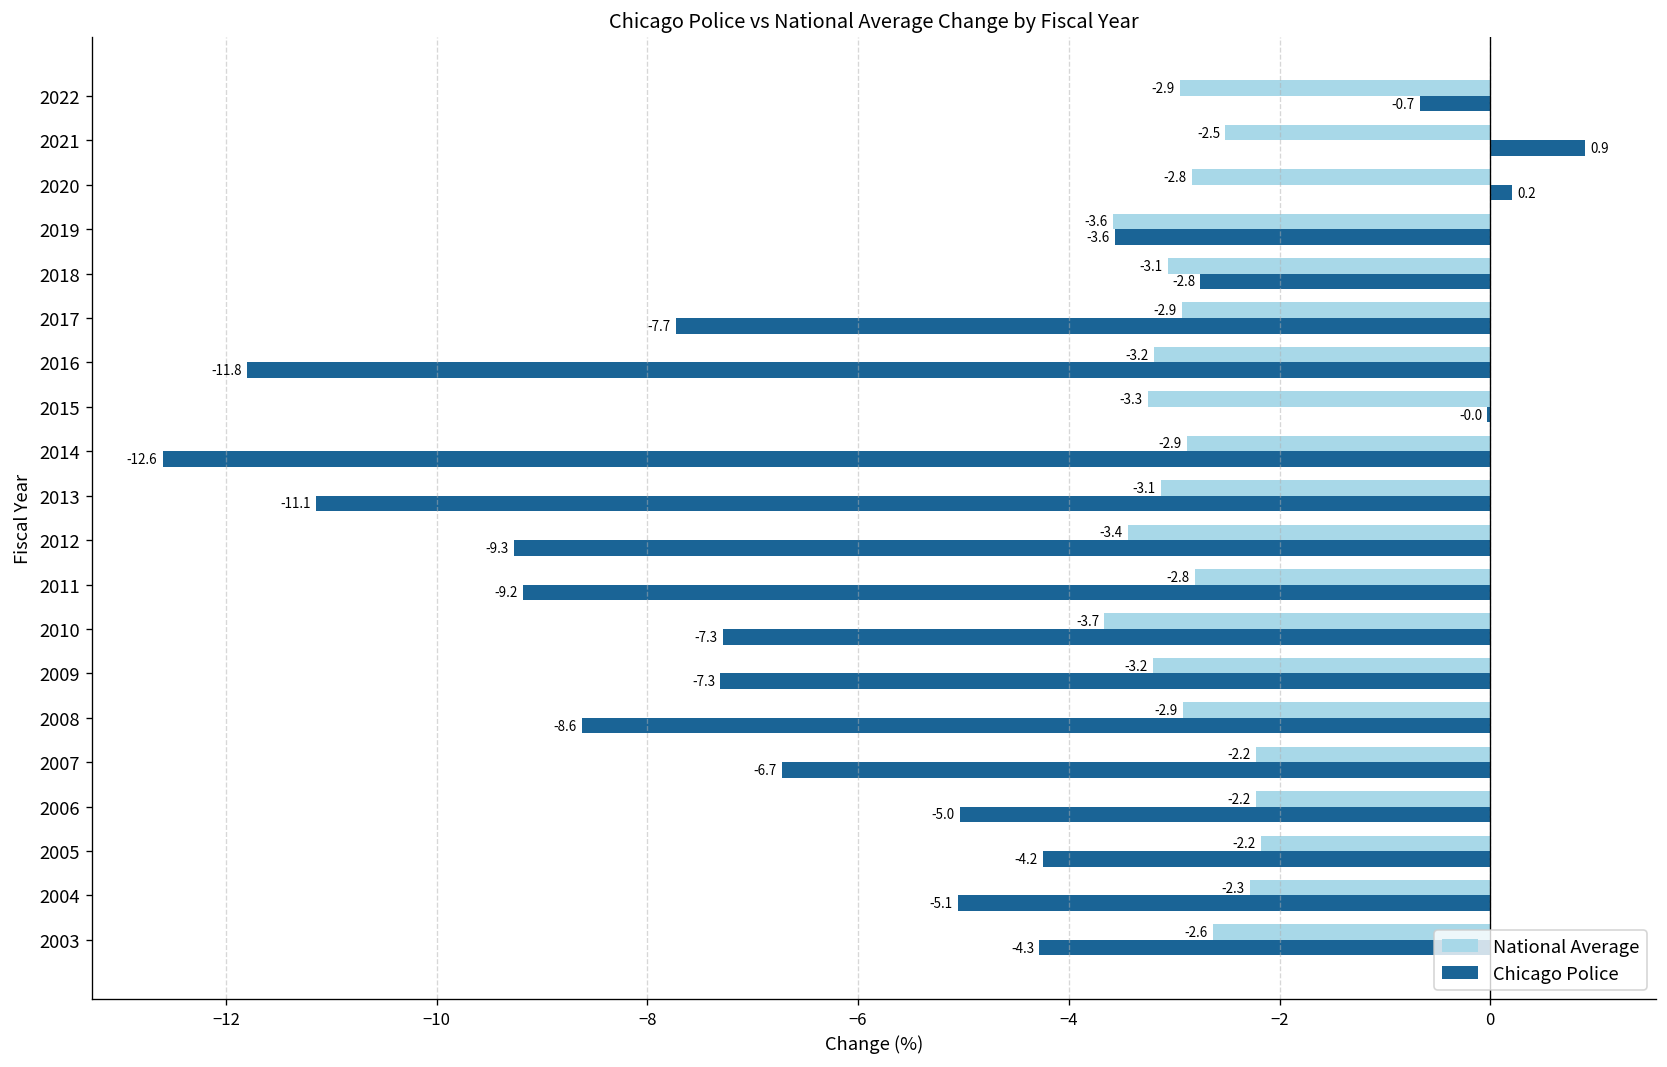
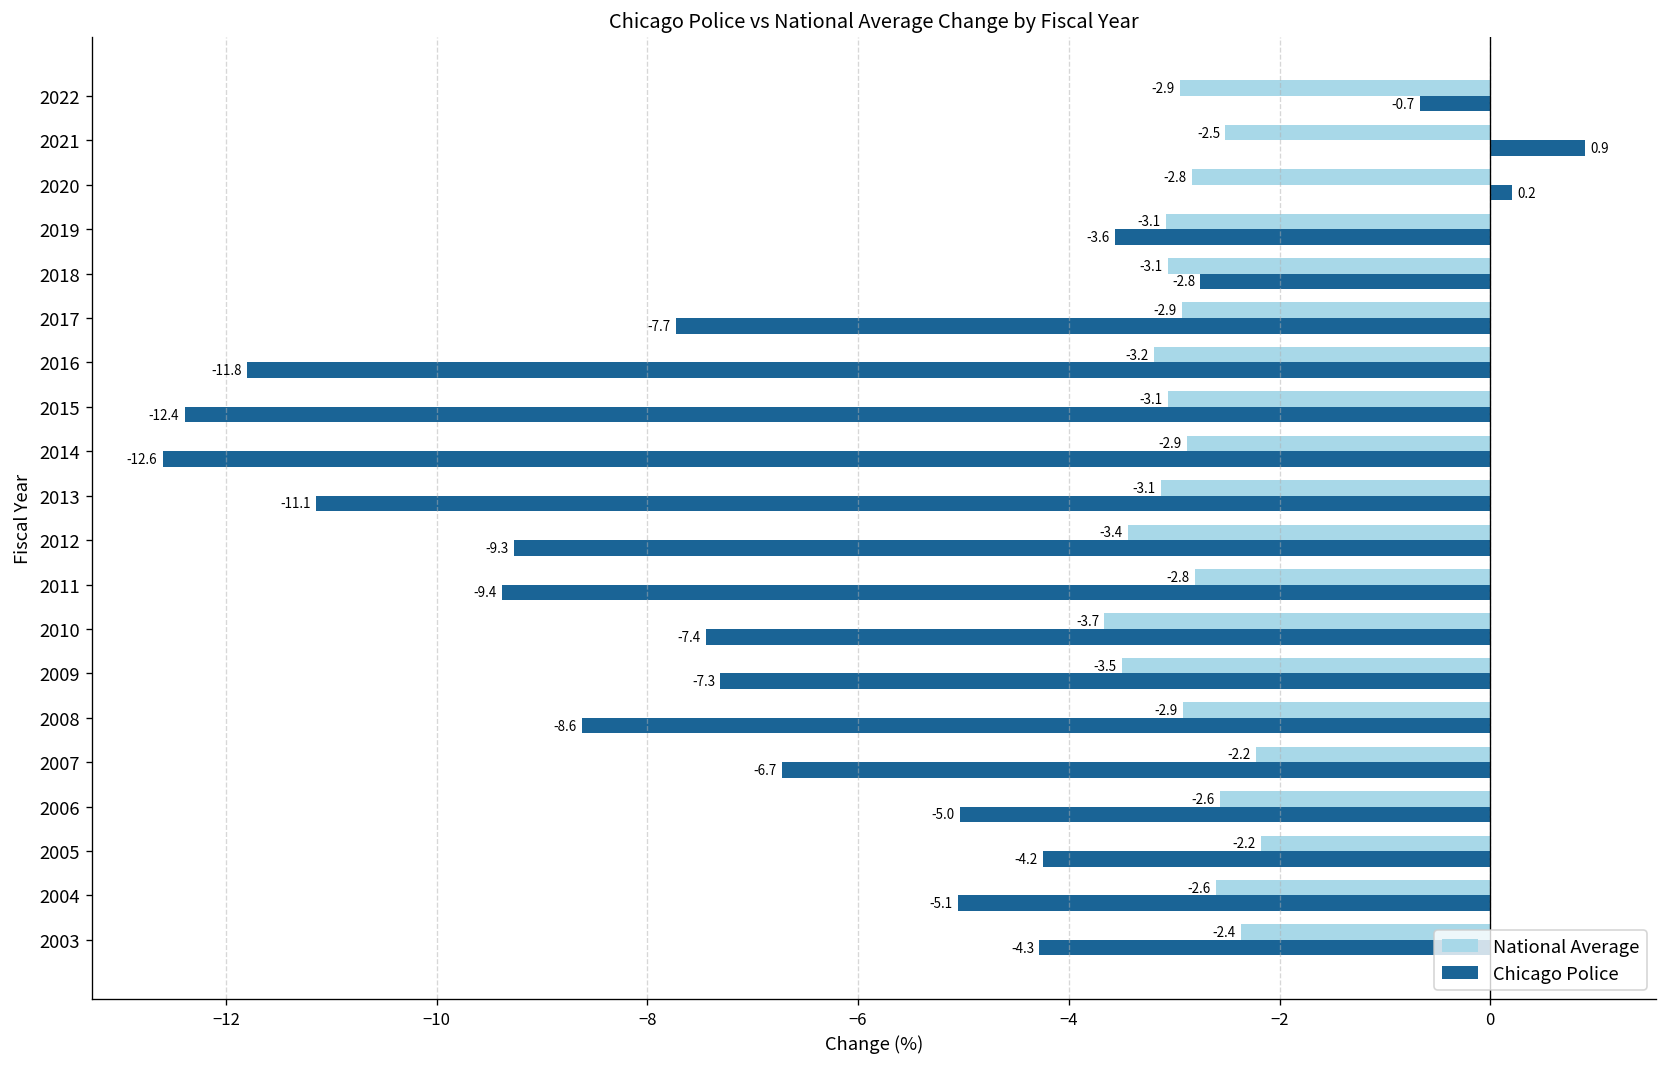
National Average, 2019: -3.6 -> -3.1
National Average, 2015: -3.3 -> -3.1
Chicago Police, 2015: -0.0 -> -12.4
Chicago Police, 2011: -9.2 -> -9.4
Chicago Police, 2010: -7.3 -> -7.4
National Average, 2009: -3.2 -> -3.5
National Average, 2006: -2.2 -> -2.6
National Average, 2004: -2.3 -> -2.6
National Average, 2003: -2.6 -> -2.4
